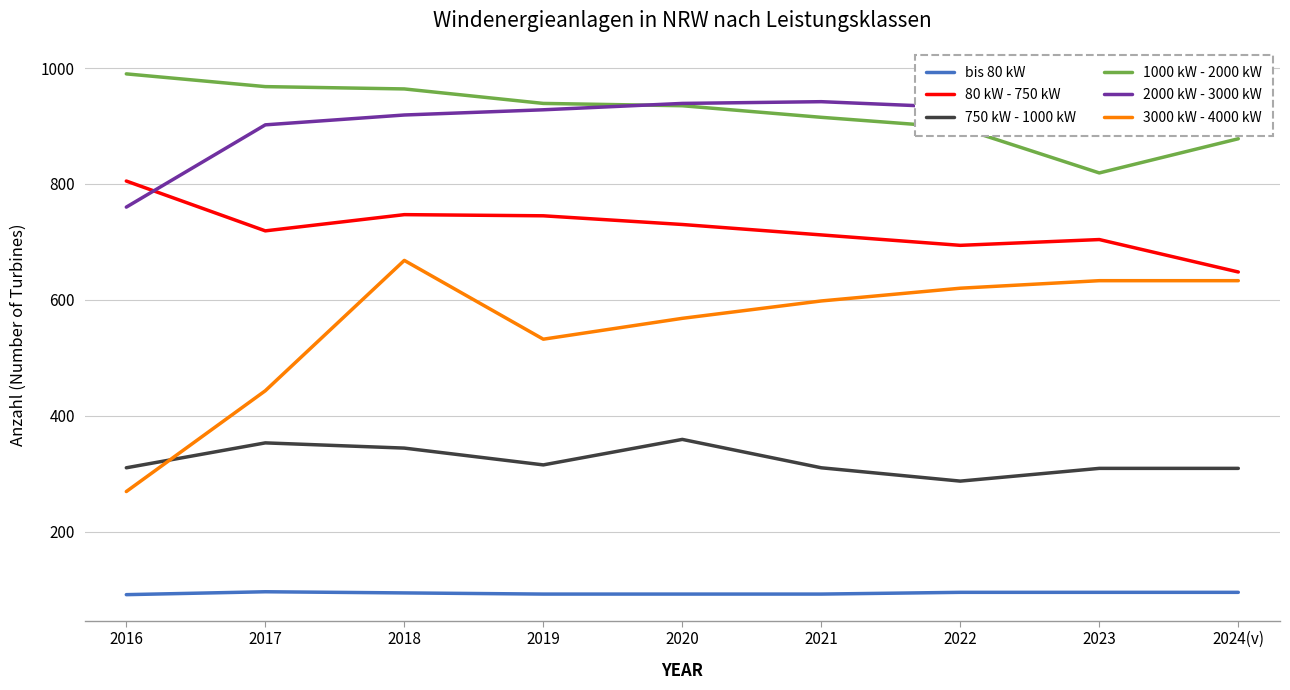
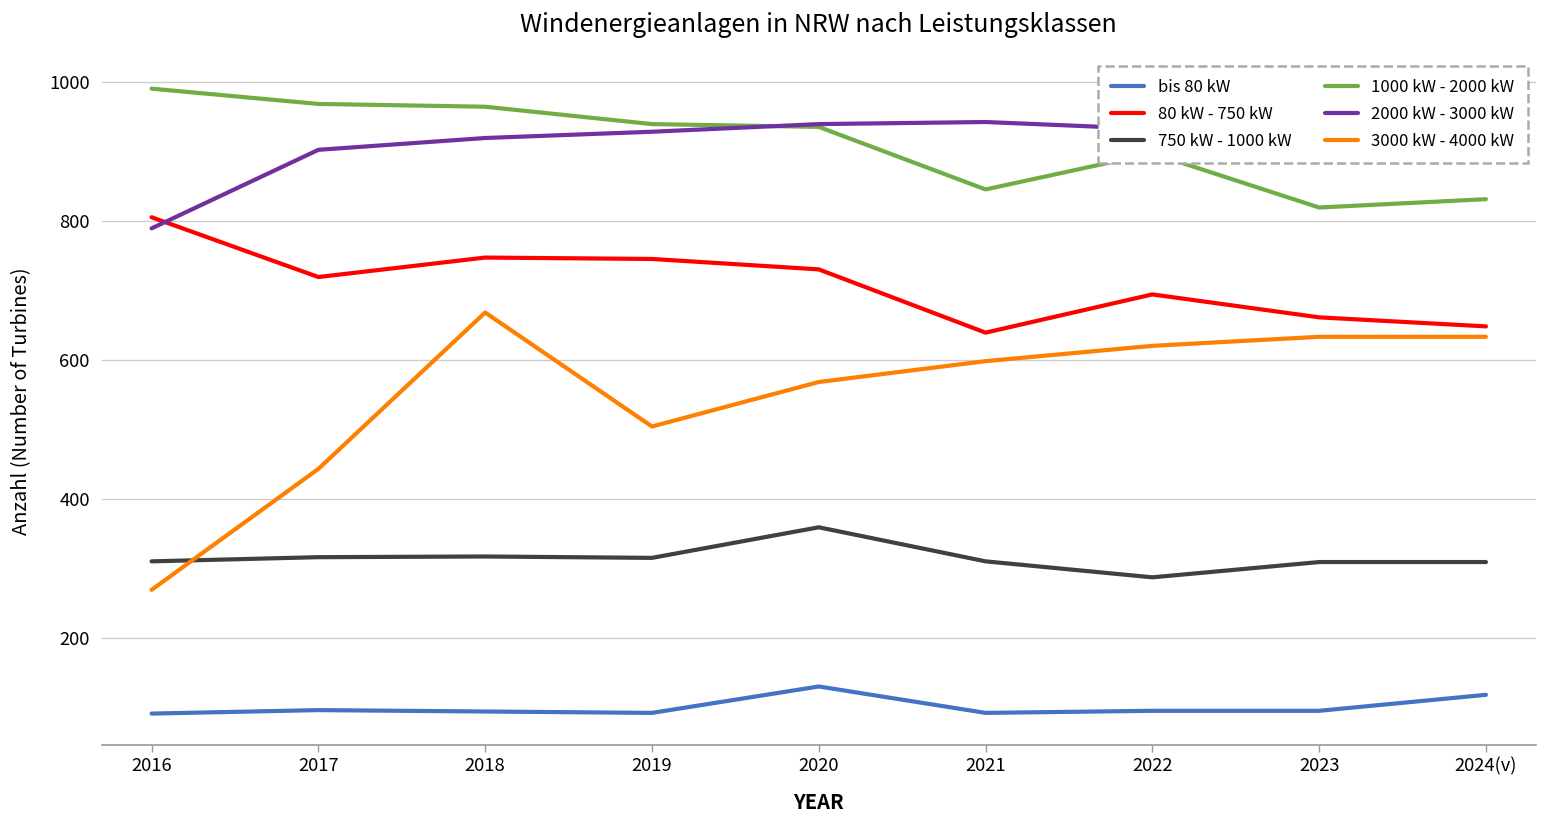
2000 kW - 3000 kW, 2016: 760 -> 790
750 kW - 1000 kW, 2017: 350 -> 320
750 kW - 1000 kW, 2018: 340 -> 320
3000 kW - 4000 kW, 2019: 530 -> 500
bis 80 kW, 2020: 90 -> 130
80 kW - 750 kW, 2021: 710 -> 640
1000 kW - 2000 kW, 2021: 920 -> 850
80 kW - 750 kW, 2023: 700 -> 660
bis 80 kW, 2024(v): 100 -> 120
1000 kW - 2000 kW, 2024(v): 880 -> 830
